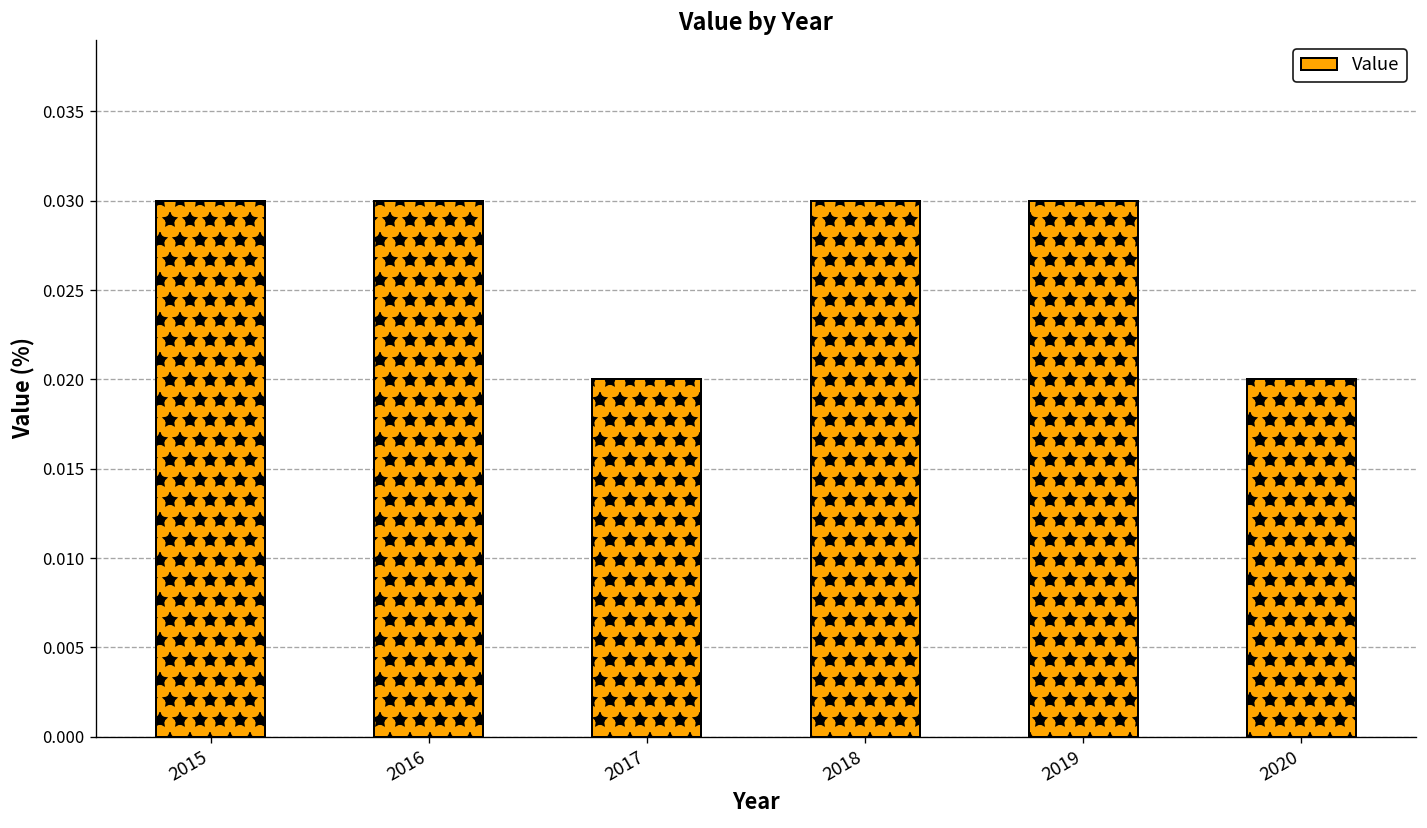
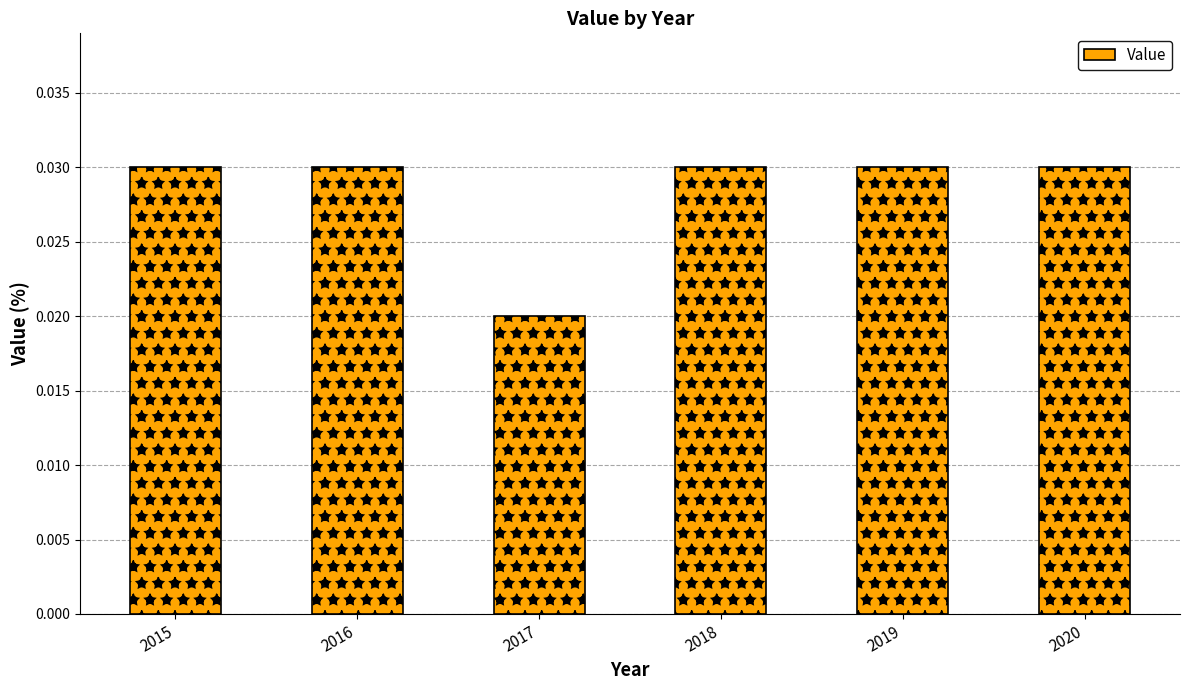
2020: 0.02 -> 0.03
